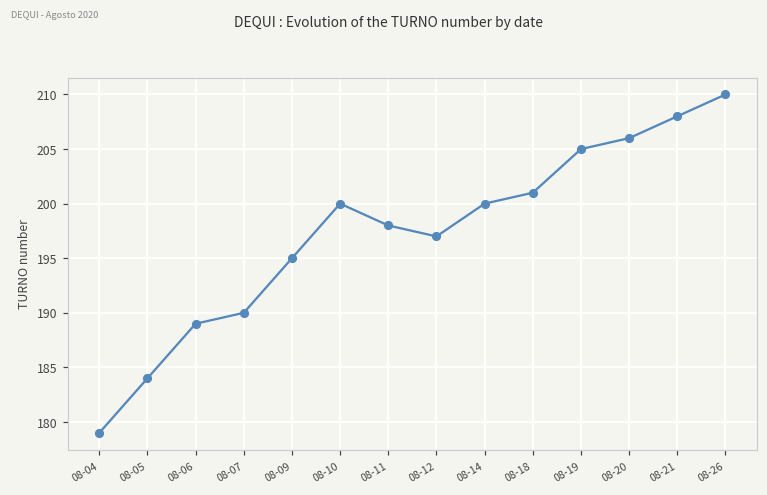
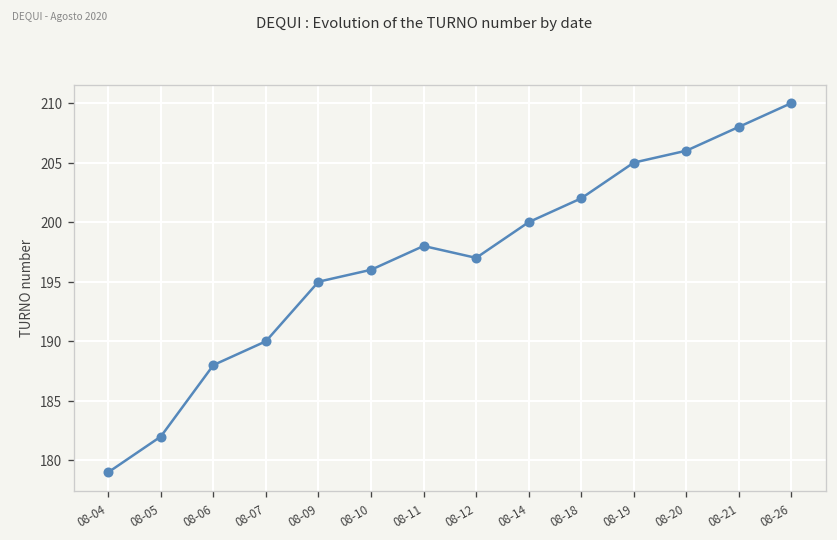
08-05: 184 -> 182
08-06: 189 -> 188
08-10: 200 -> 196
08-18: 201 -> 202
